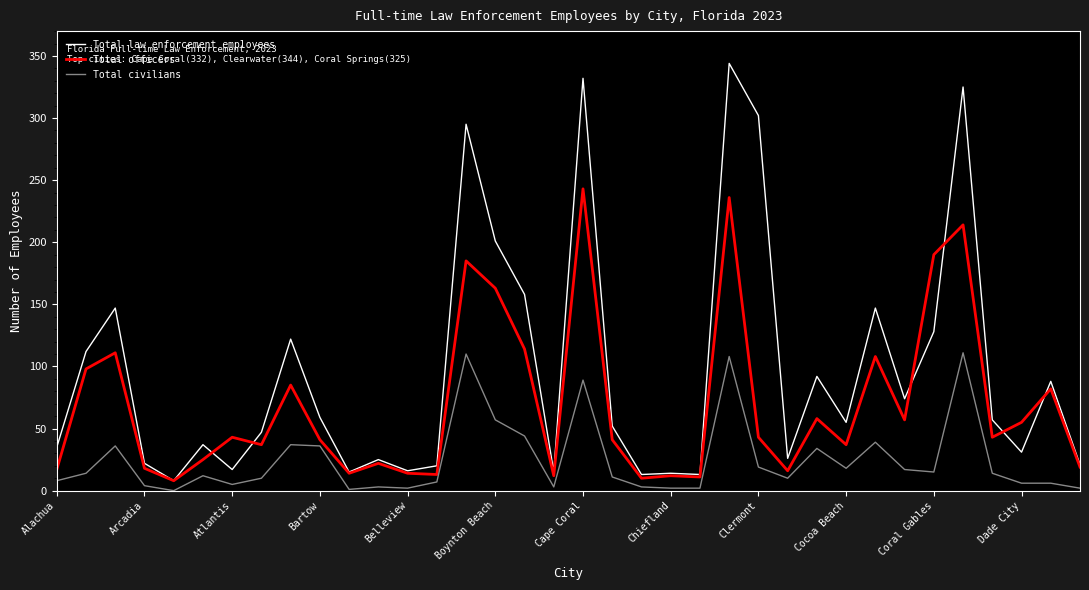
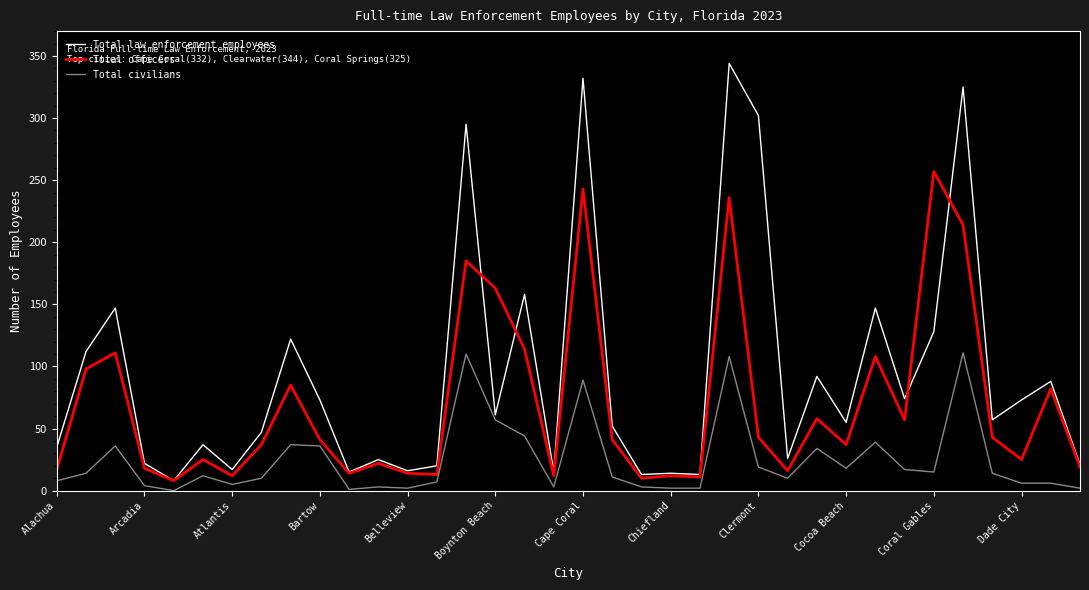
Total officers, Atlantis: 43 -> 12
Total law enforcement employees, Bartow: 59 -> 73
Total law enforcement employees, Boynton Beach: 201 -> 61
Total officers, Coral Gables: 190 -> 257
Total law enforcement employees, Dade City: 31 -> 73
Total officers, Dade City: 55 -> 25
